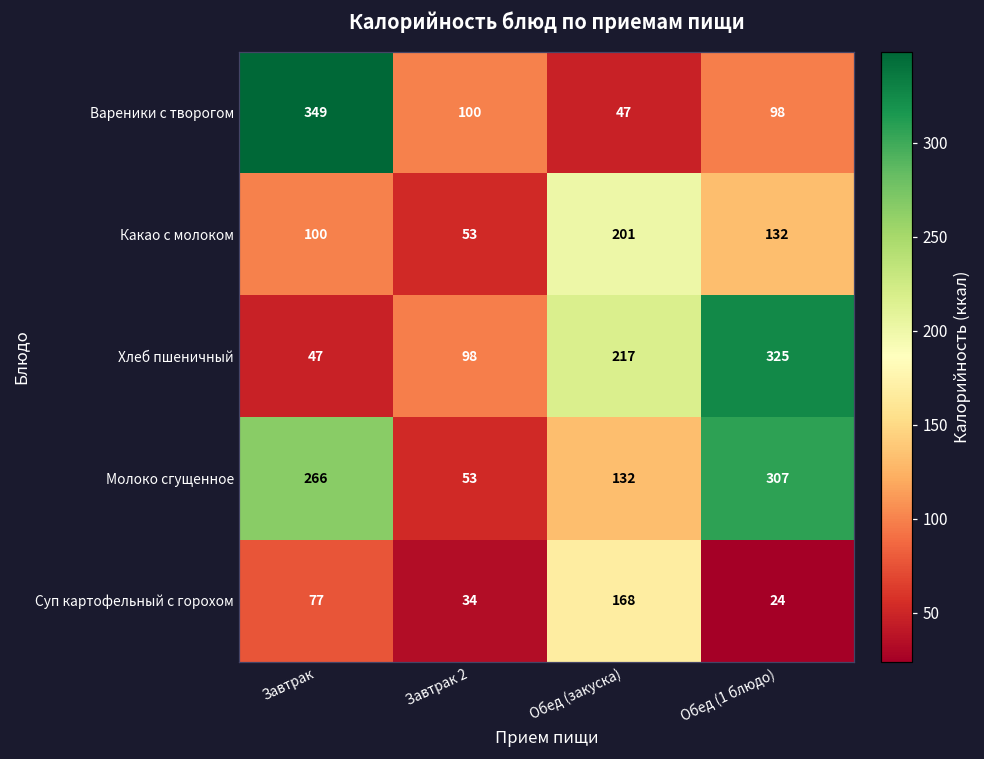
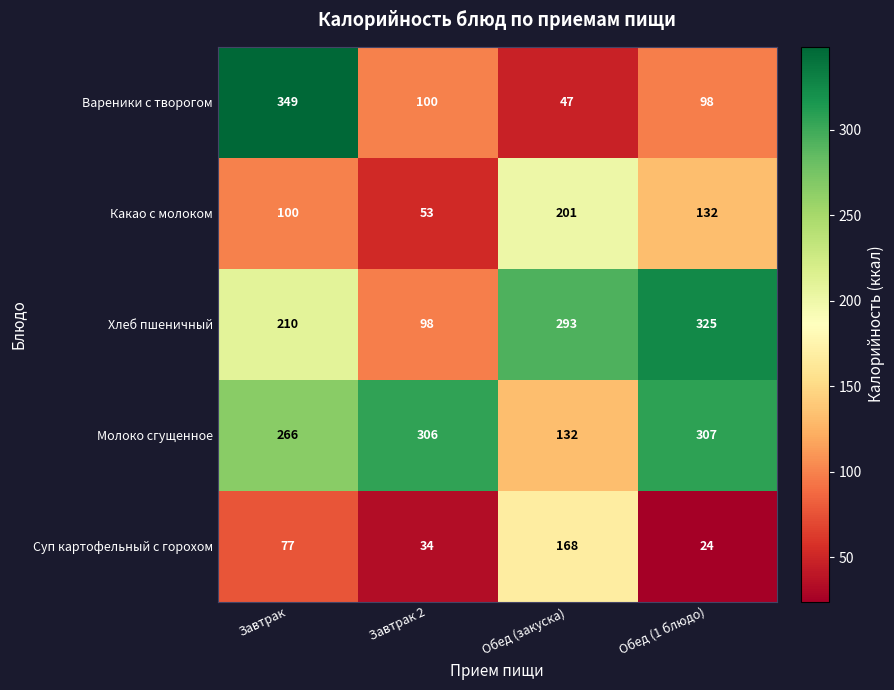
Хлеб пшеничный, Завтрак: 47 -> 210
Хлеб пшеничный, Обед (закуска): 217 -> 293
Молоко сгущенное, Завтрак 2: 53 -> 306
